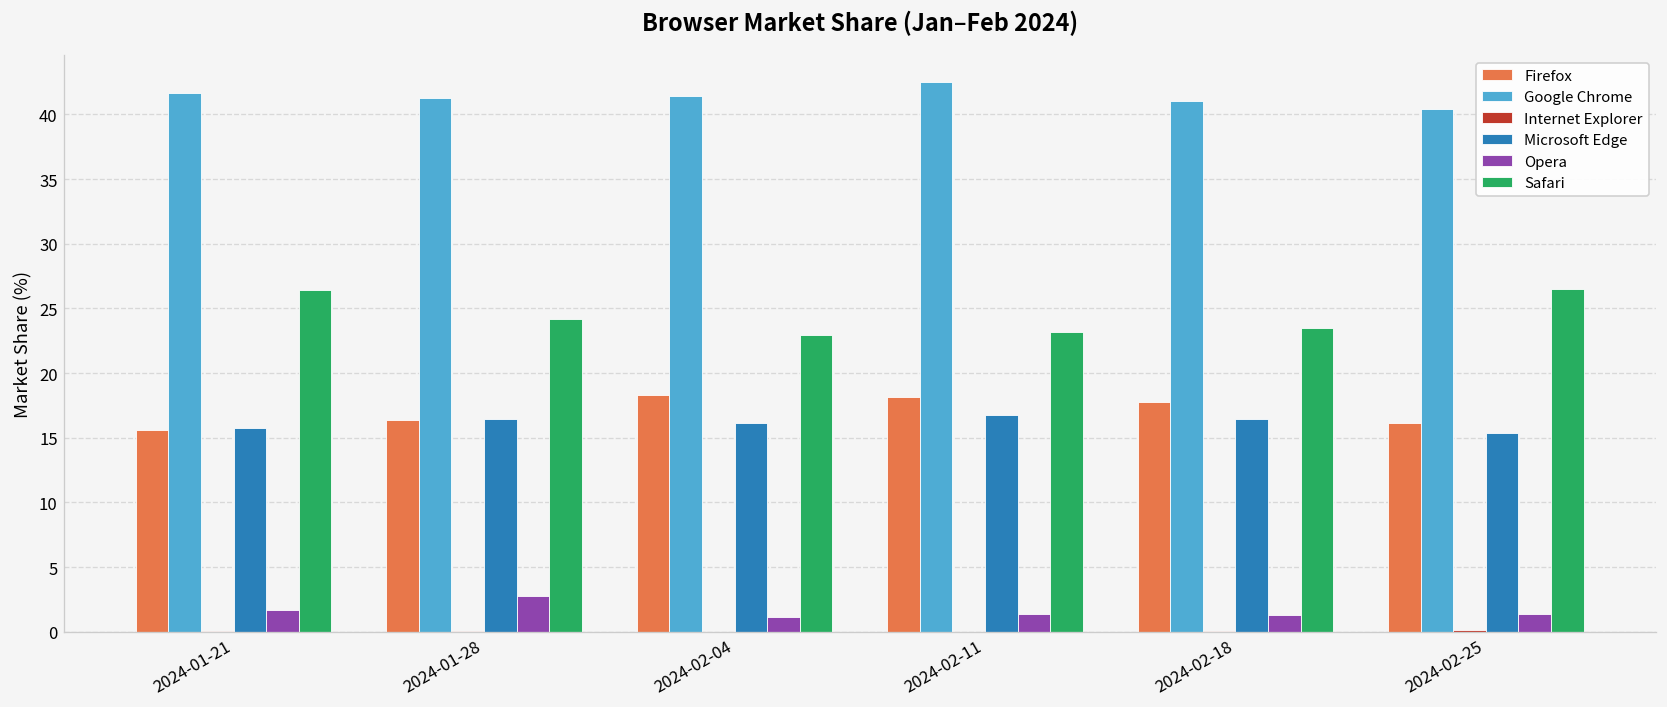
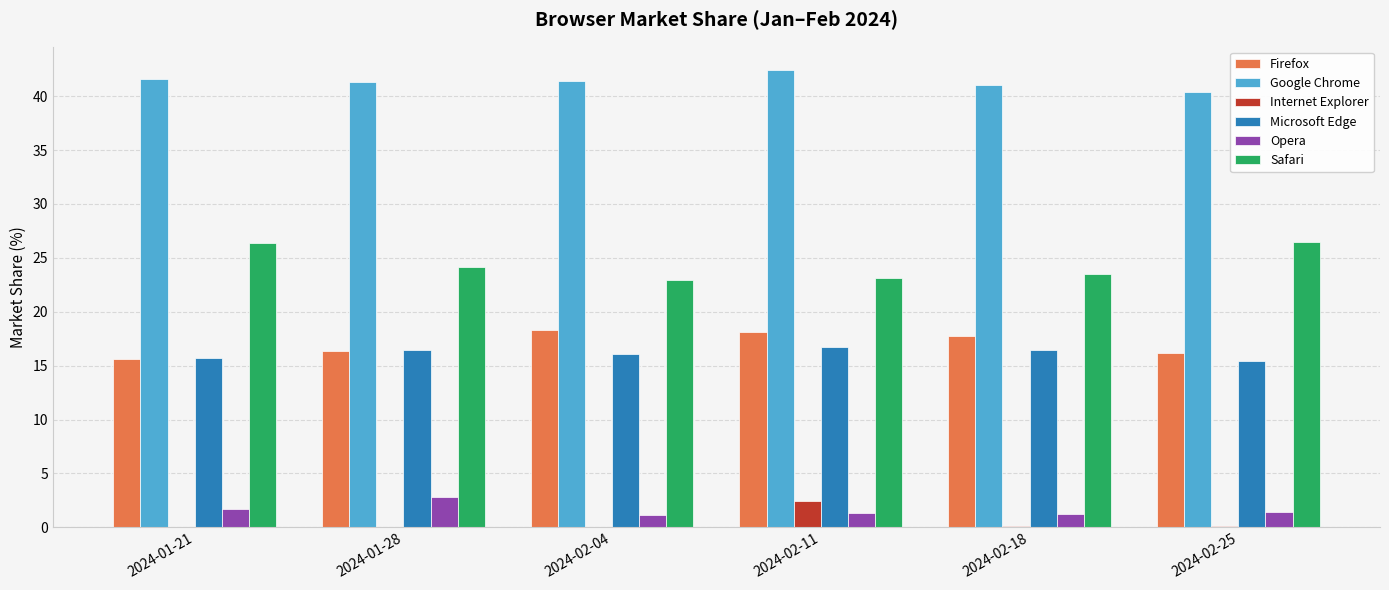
Internet Explorer, 2024-02-11: 0.0 -> 2.4
